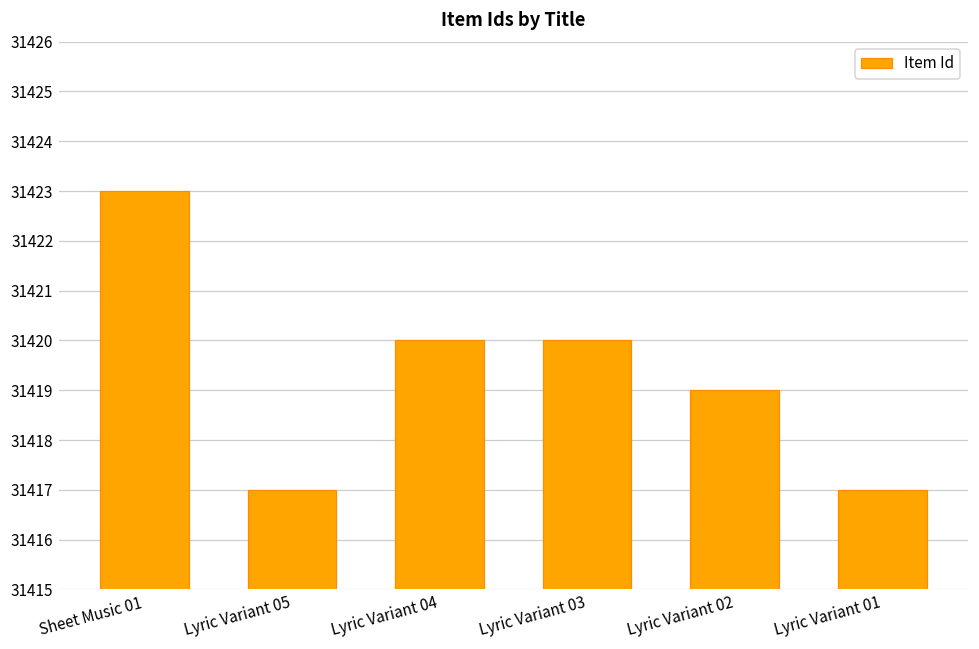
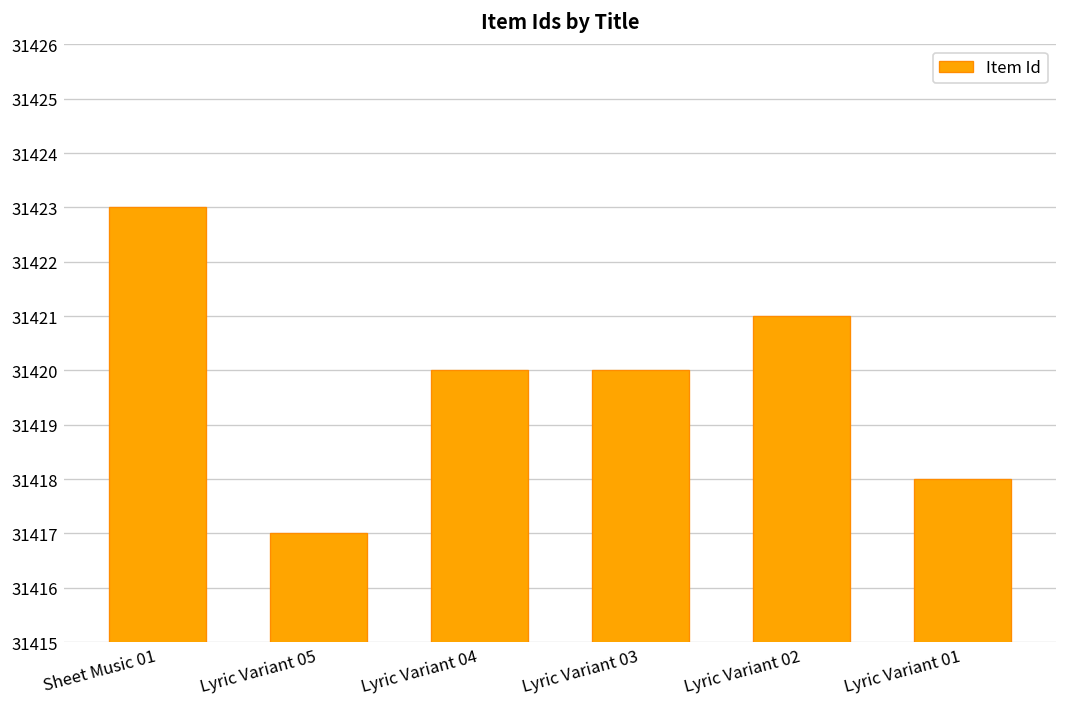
Lyric Variant 02: 31419 -> 31421
Lyric Variant 01: 31417 -> 31418
